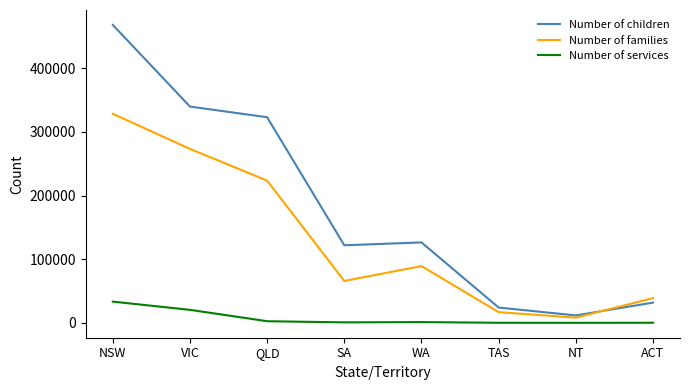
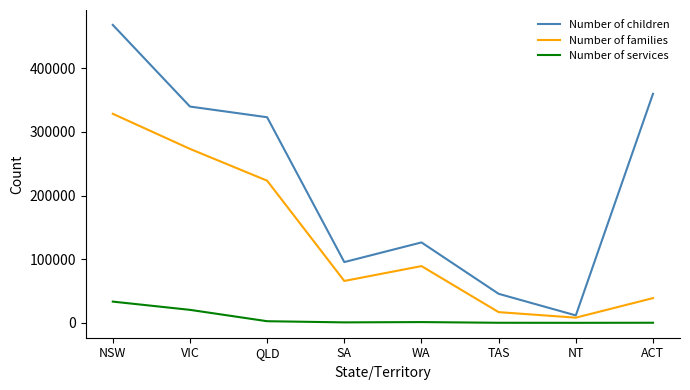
Number of children, SA: 120000 -> 100000
Number of children, TAS: 20000 -> 50000
Number of children, ACT: 30000 -> 360000
